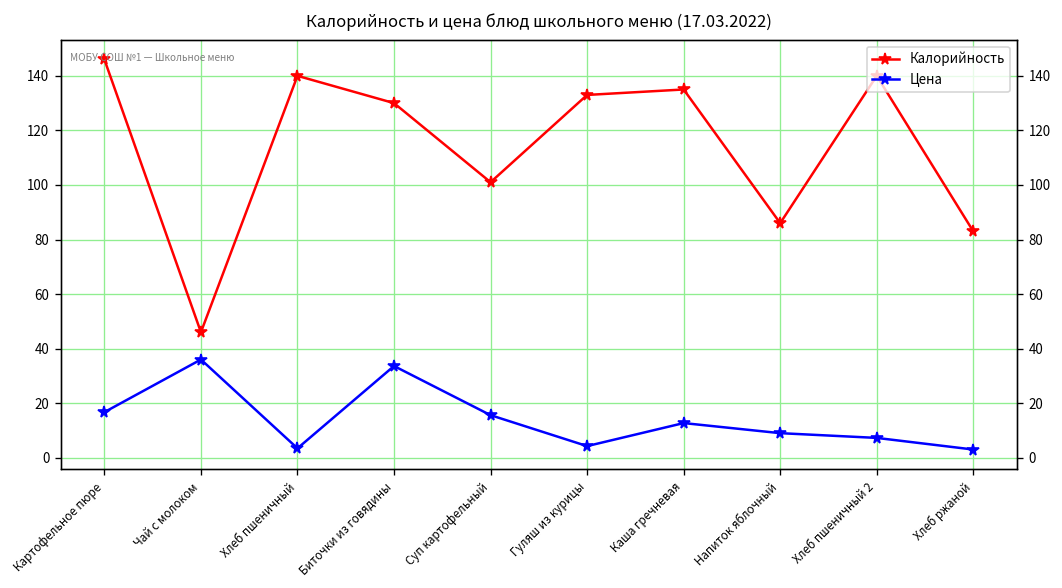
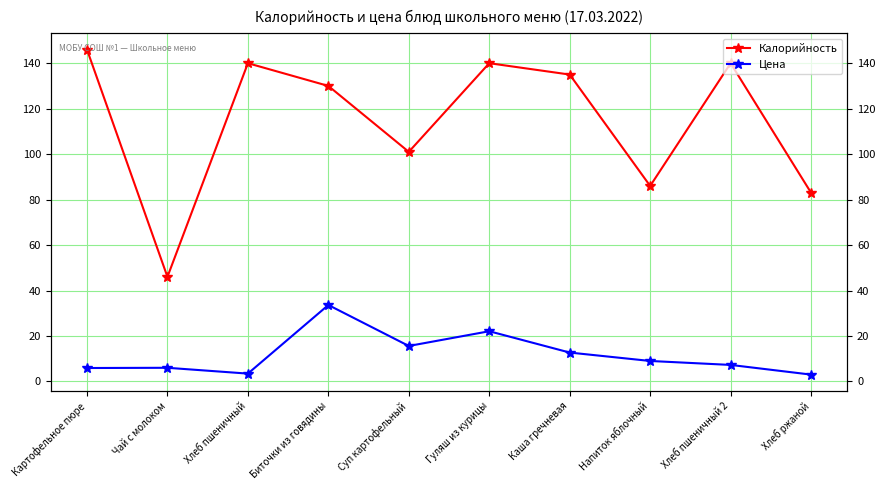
Цена, Картофельное пюре: 17 -> 6
Цена, Чай с молоком: 36 -> 6
Калорийность, Гуляш из курицы: 133 -> 140
Цена, Гуляш из курицы: 4 -> 22
